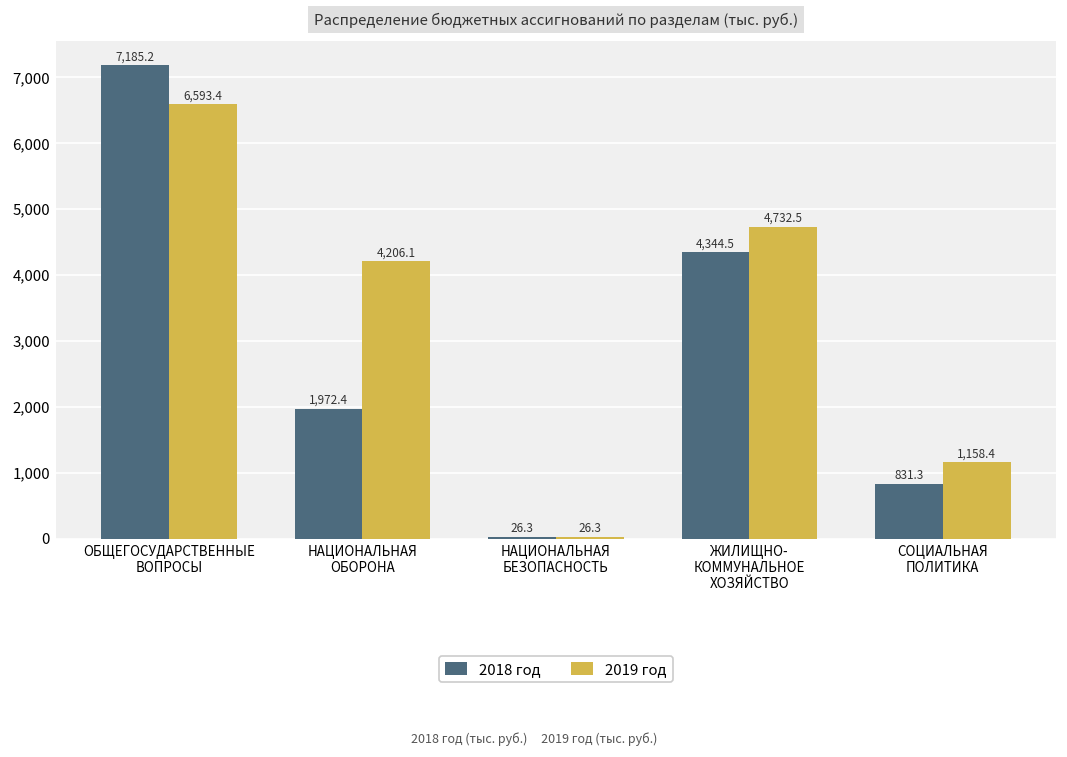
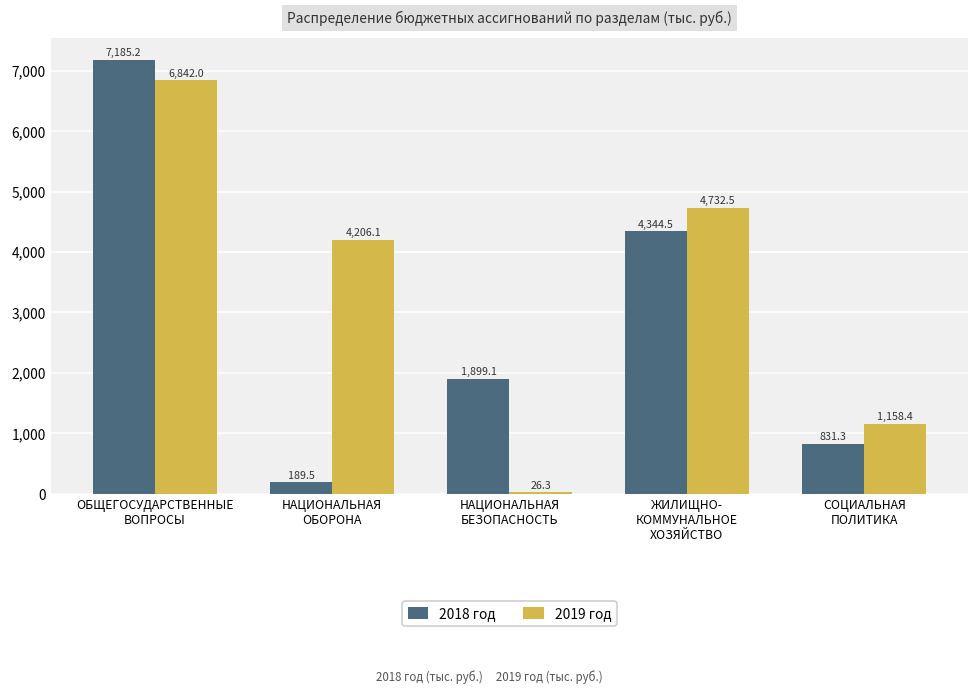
2019 год, ОБЩЕГОСУДАРСТВЕННЫЕ ВОПРОСЫ: 6,593.4 -> 6,842.0
2018 год, НАЦИОНАЛЬНАЯ ОБОРОНА: 1,972.4 -> 189.5
2018 год, НАЦИОНАЛЬНАЯ БЕЗОПАСНОСТЬ: 26.3 -> 1,899.1
